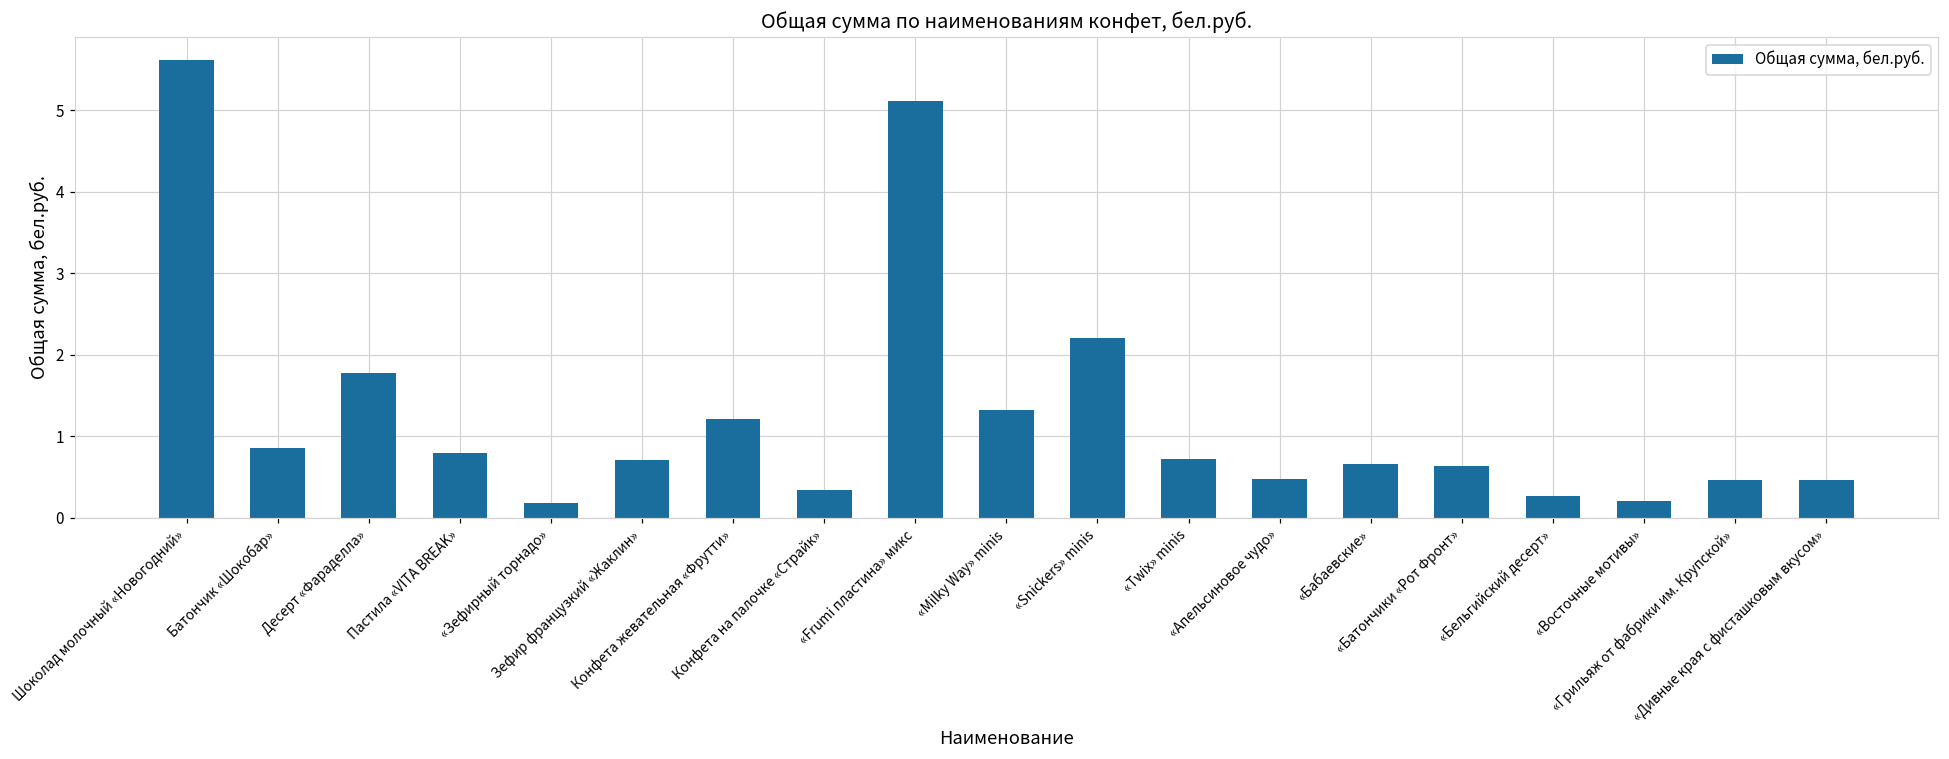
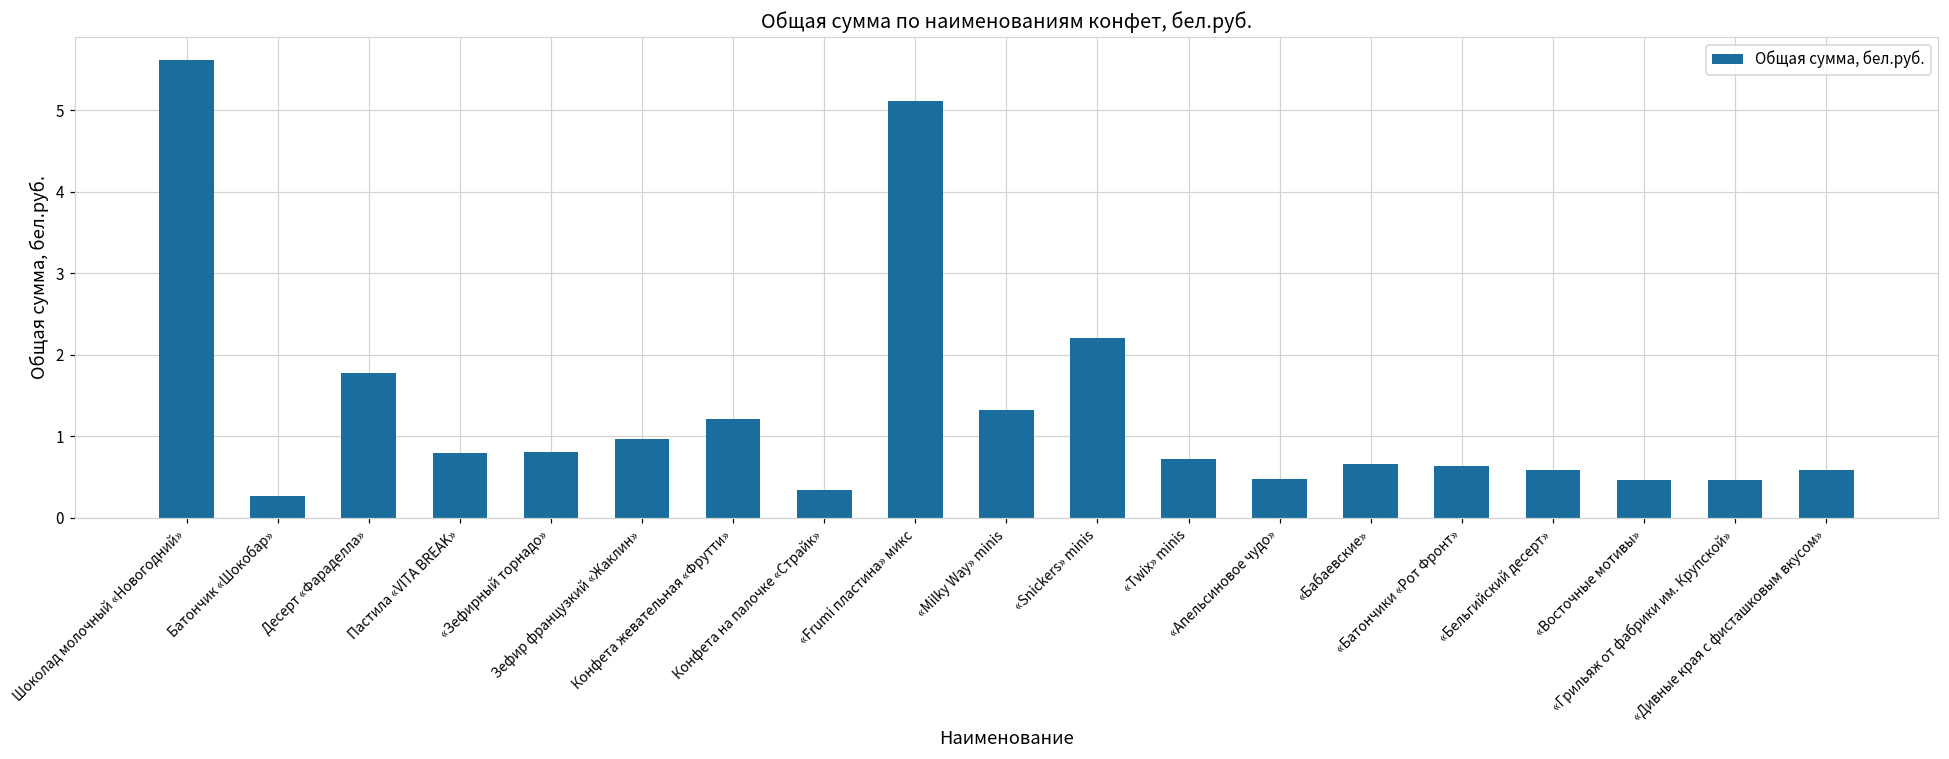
Батончик «Шокобар»: 0.9 -> 0.3
«Зефирный торнадо»: 0.2 -> 0.8
Зефир французкий «Жаклин»: 0.7 -> 1.0
«Бельгийский десерт»: 0.3 -> 0.6
«Восточные мотивы»: 0.2 -> 0.5
«Дивные края с фисташковым вкусом»: 0.5 -> 0.6
